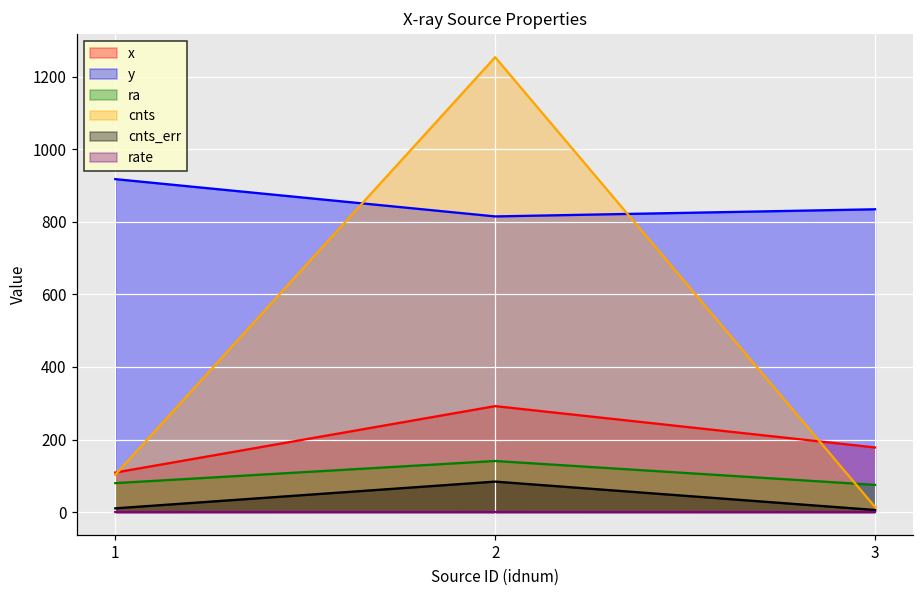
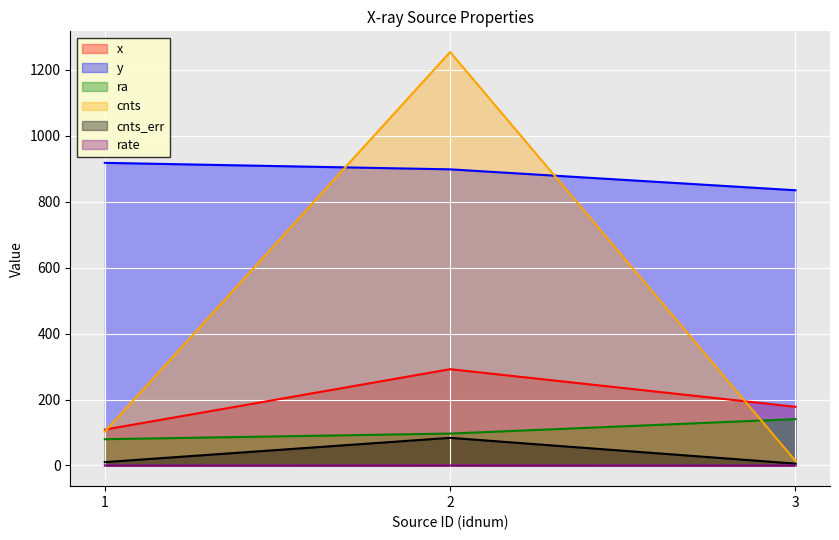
y, 2: 820 -> 900
ra, 2: 140 -> 100
ra, 3: 70 -> 140
